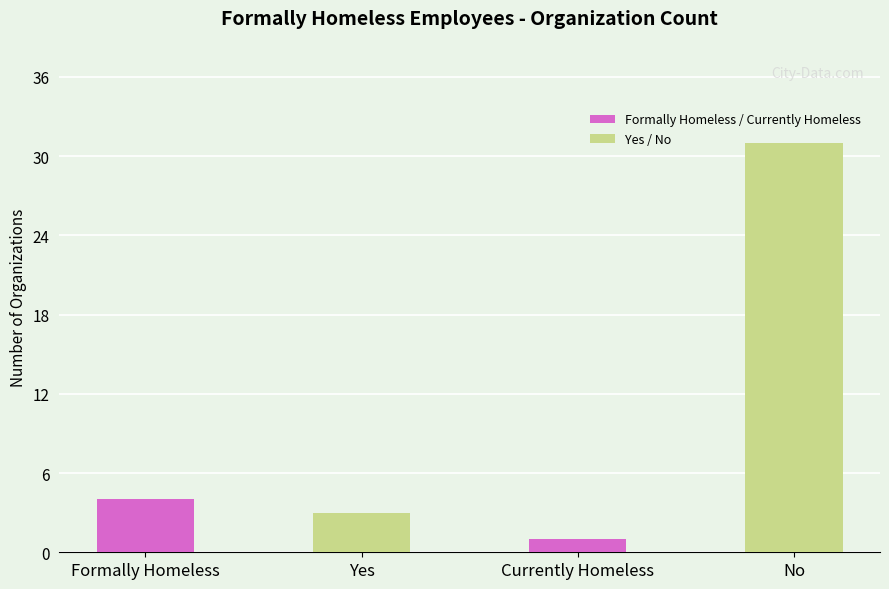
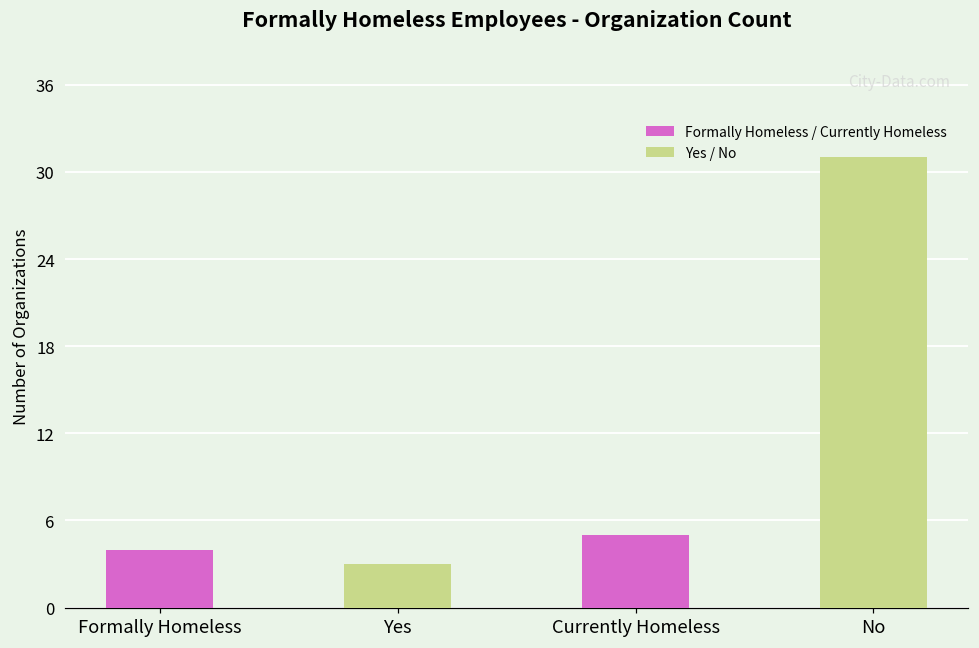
Currently Homeless: 1 -> 5
